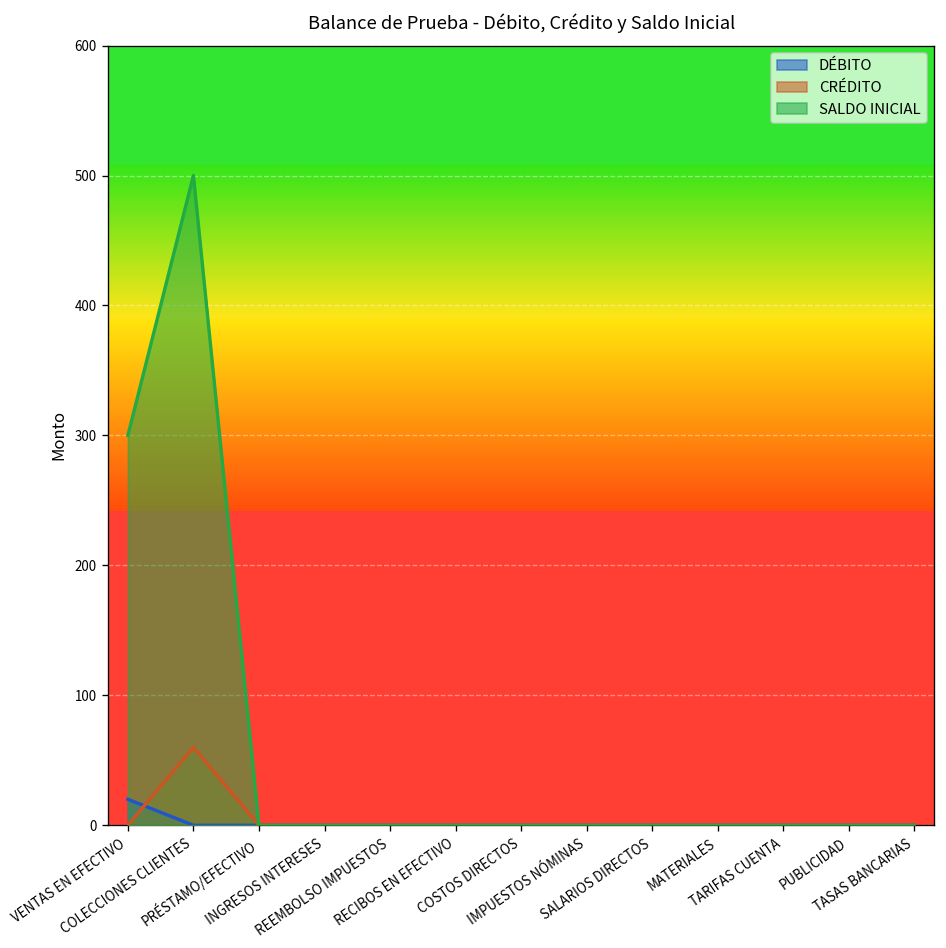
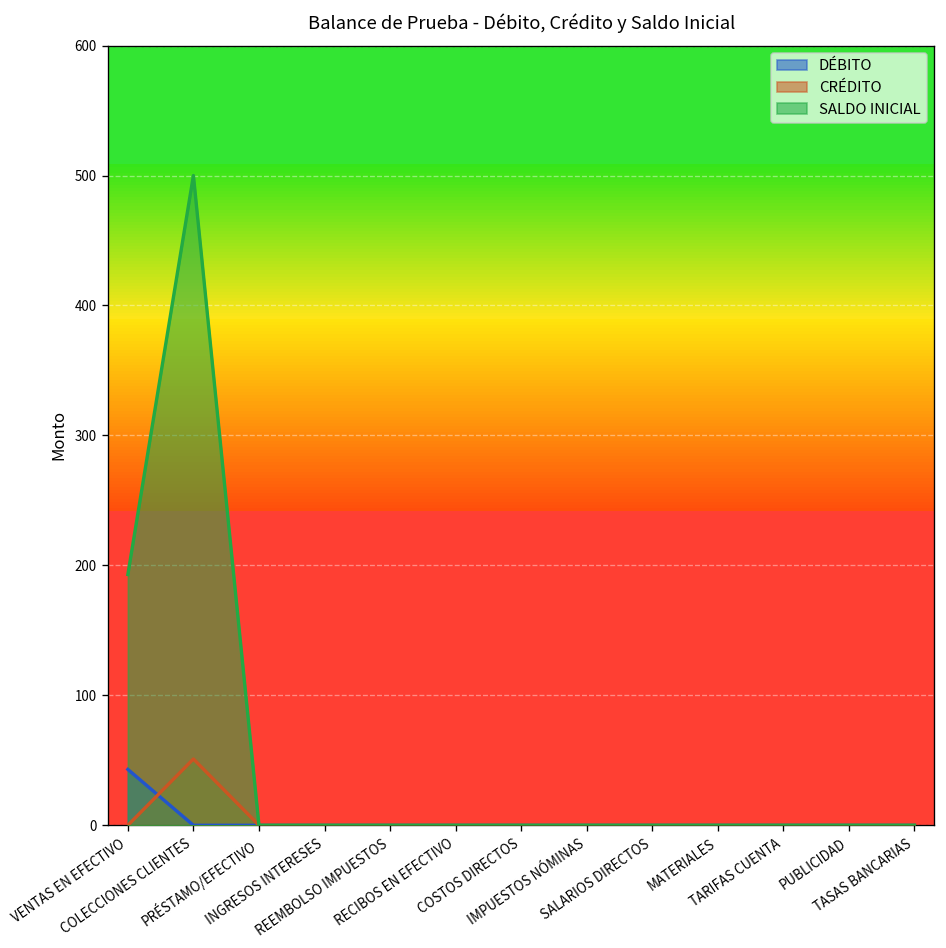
DÉBITO, VENTAS EN EFECTIVO: 20 -> 43
SALDO INICIAL, VENTAS EN EFECTIVO: 300 -> 193
CRÉDITO, COLECCIONES CLIENTES: 60 -> 51
